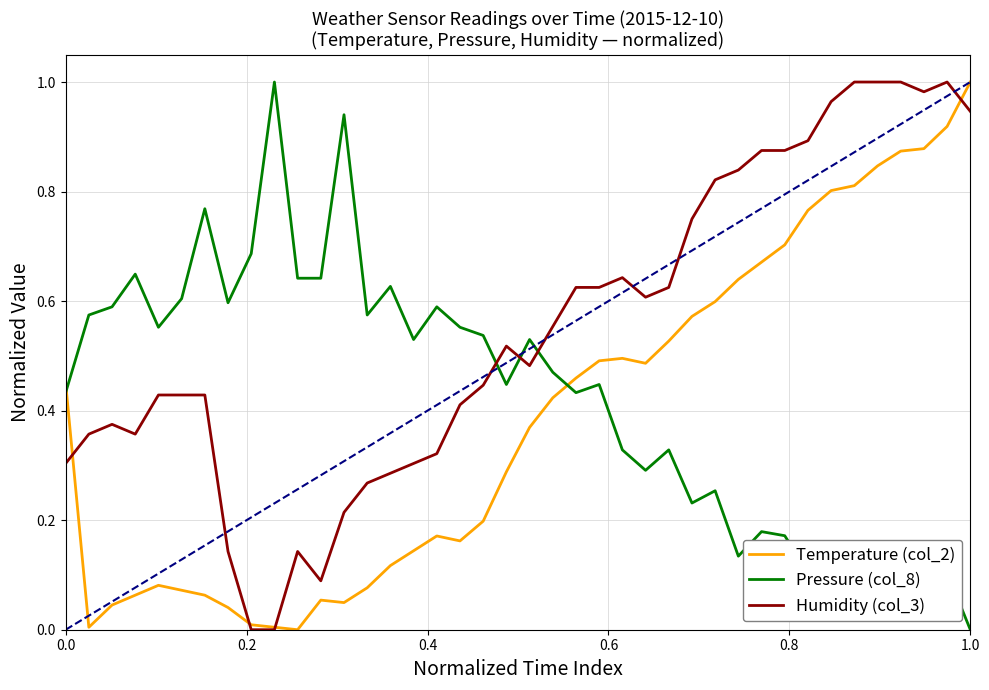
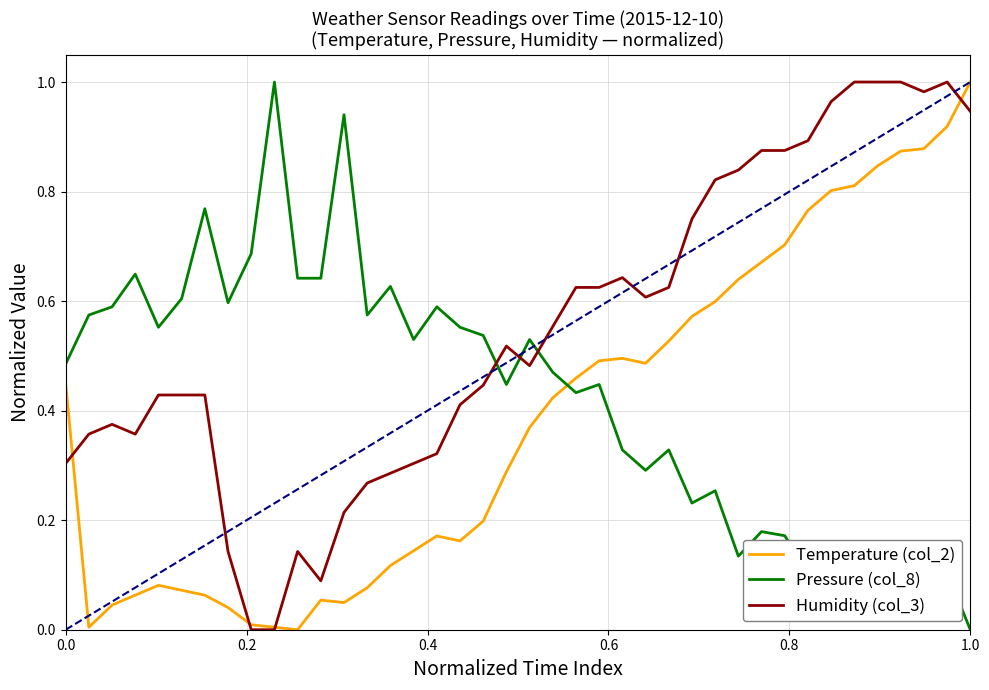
Pressure (col_8), 0.0: 0.43 -> 0.49
